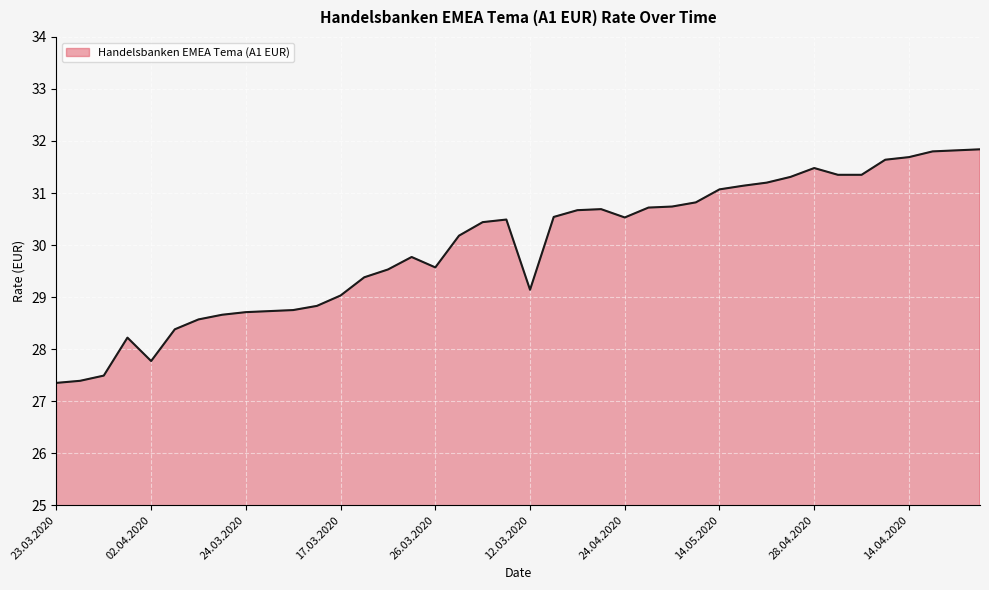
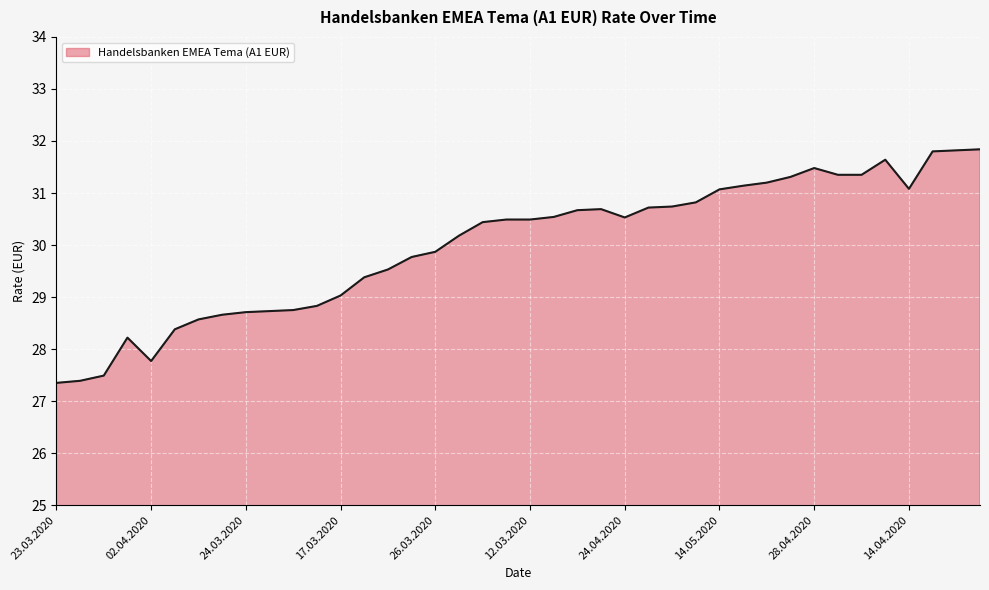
26.03.2020: 29.6 -> 29.9
12.03.2020: 29.1 -> 30.5
14.04.2020: 31.7 -> 31.1
